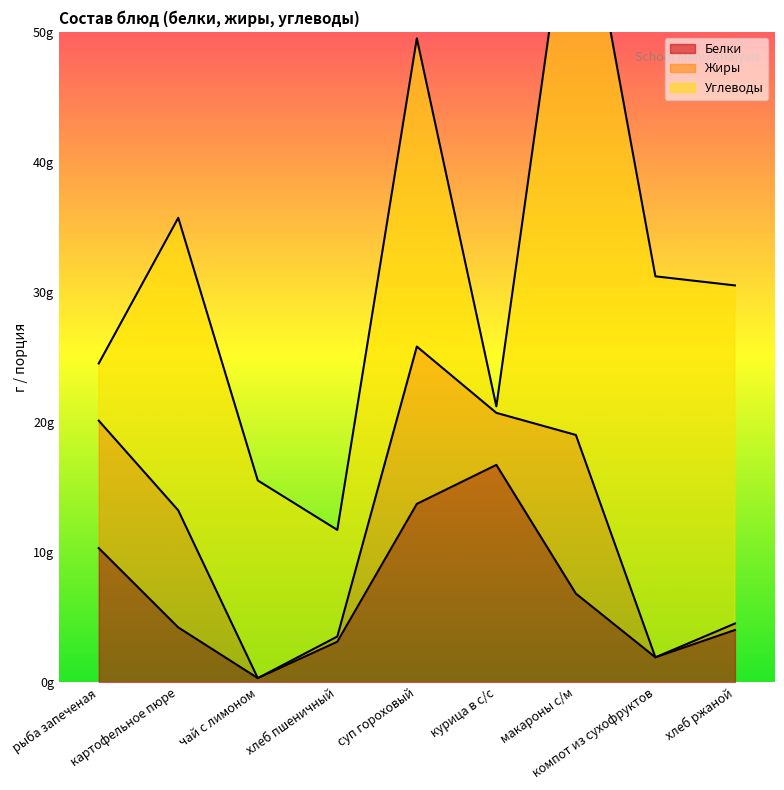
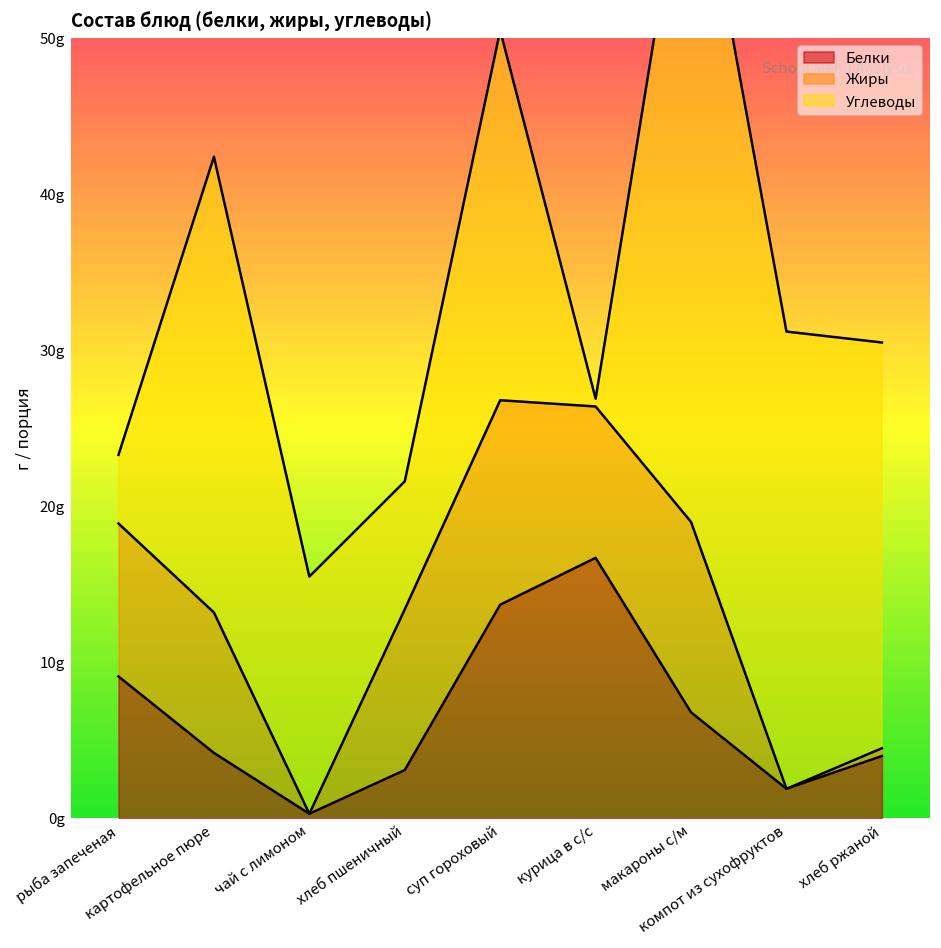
Белки, рыба запеченая: 10.3g -> 9.1g
Углеводы, картофельное пюре: 22.5g -> 29.2g
Жиры, хлеб пшеничный: 0.4g -> 10.3g
Жиры, суп гороховый: 12.1g -> 13.1g
Жиры, курица в с/с: 4.0g -> 9.7g
